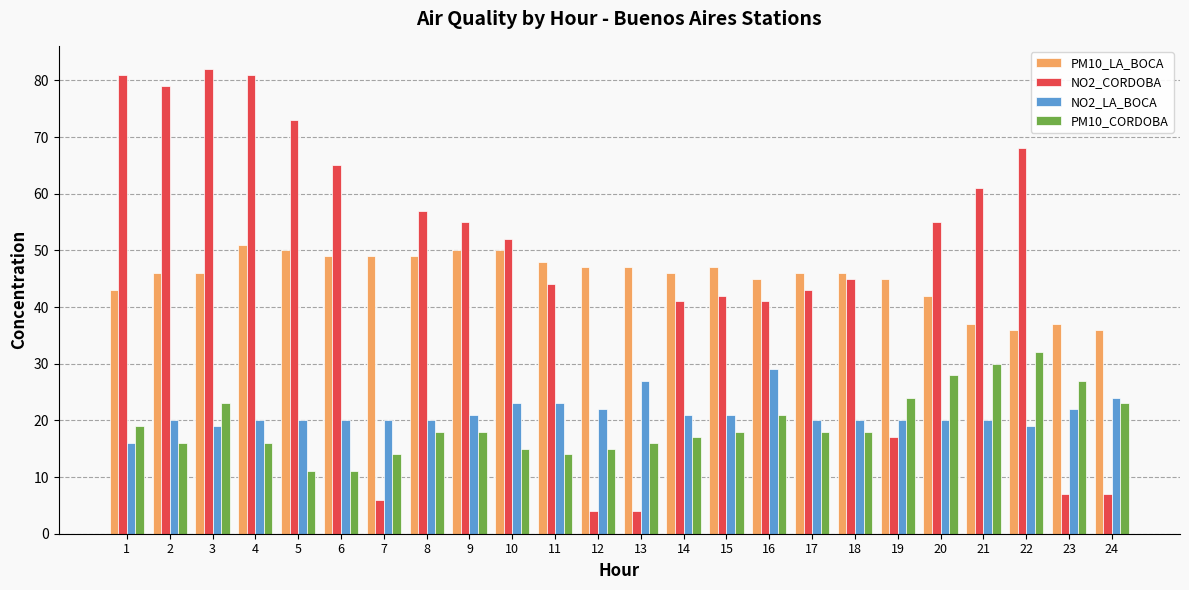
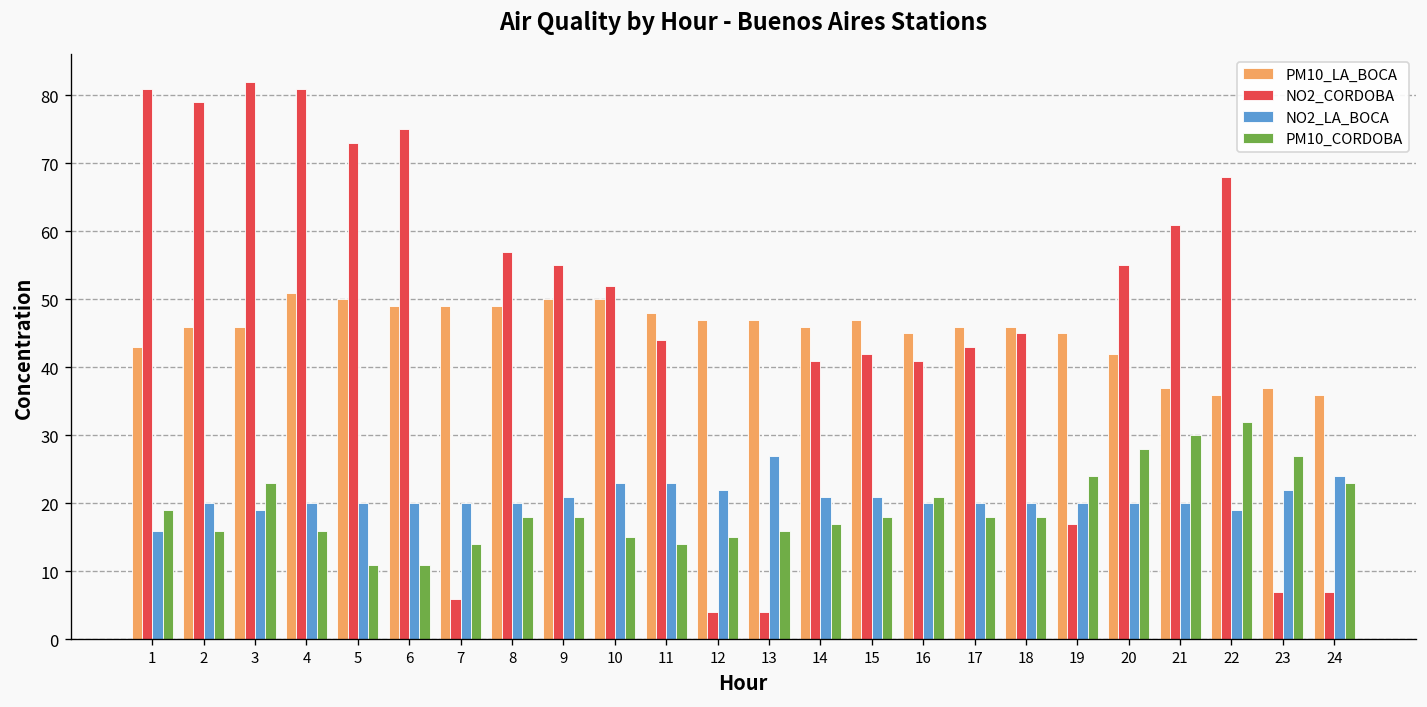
NO2_CORDOBA, 6: 65 -> 75
NO2_LA_BOCA, 16: 29 -> 20
